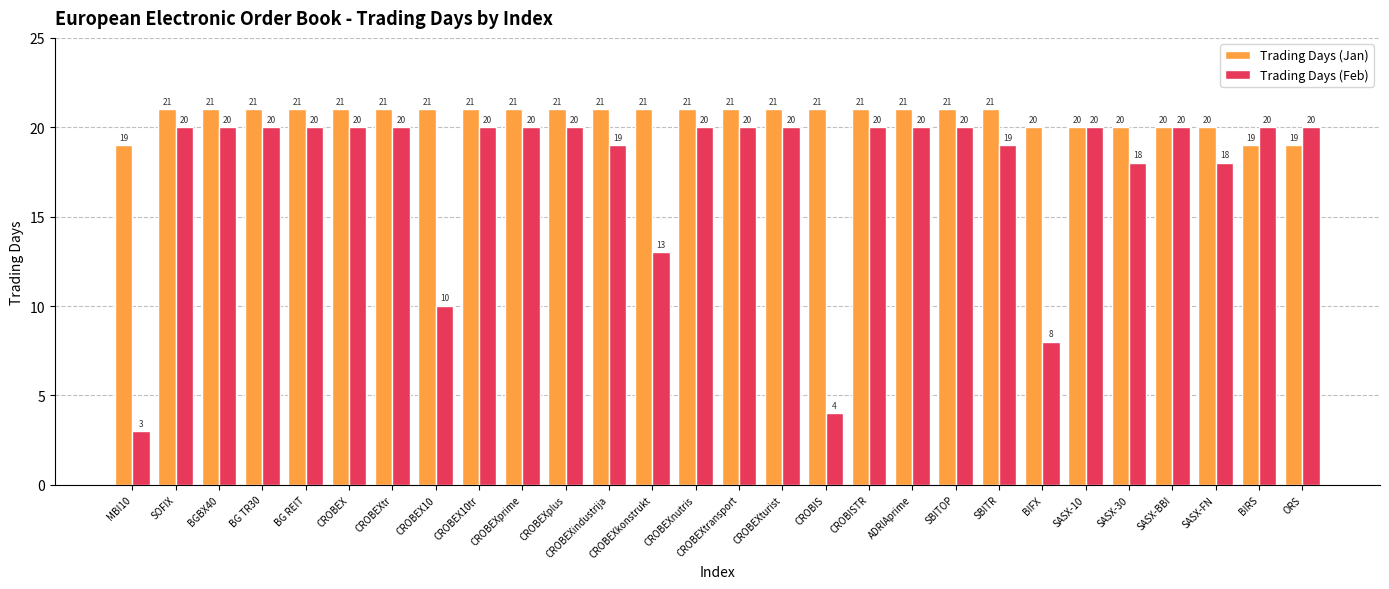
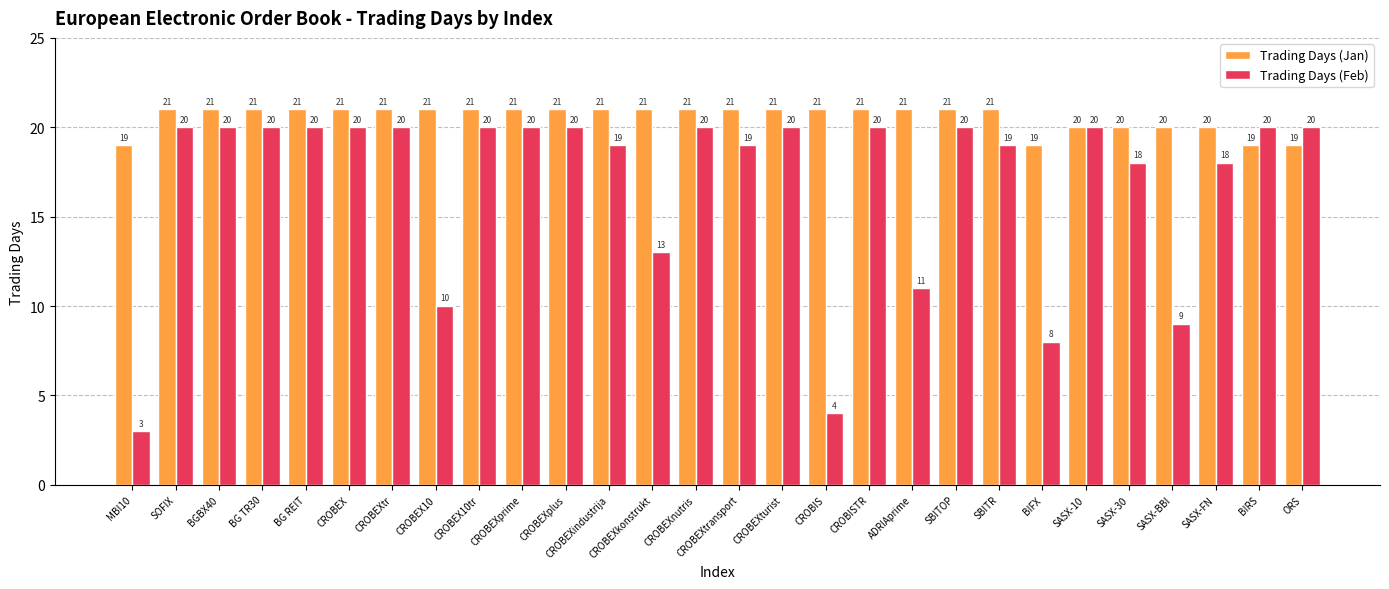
Trading Days (Feb), CROBEXtransport: 20 -> 19
Trading Days (Feb), ADRIAprime: 20 -> 11
Trading Days (Jan), BIFX: 20 -> 19
Trading Days (Feb), SASX-BBI: 20 -> 9
